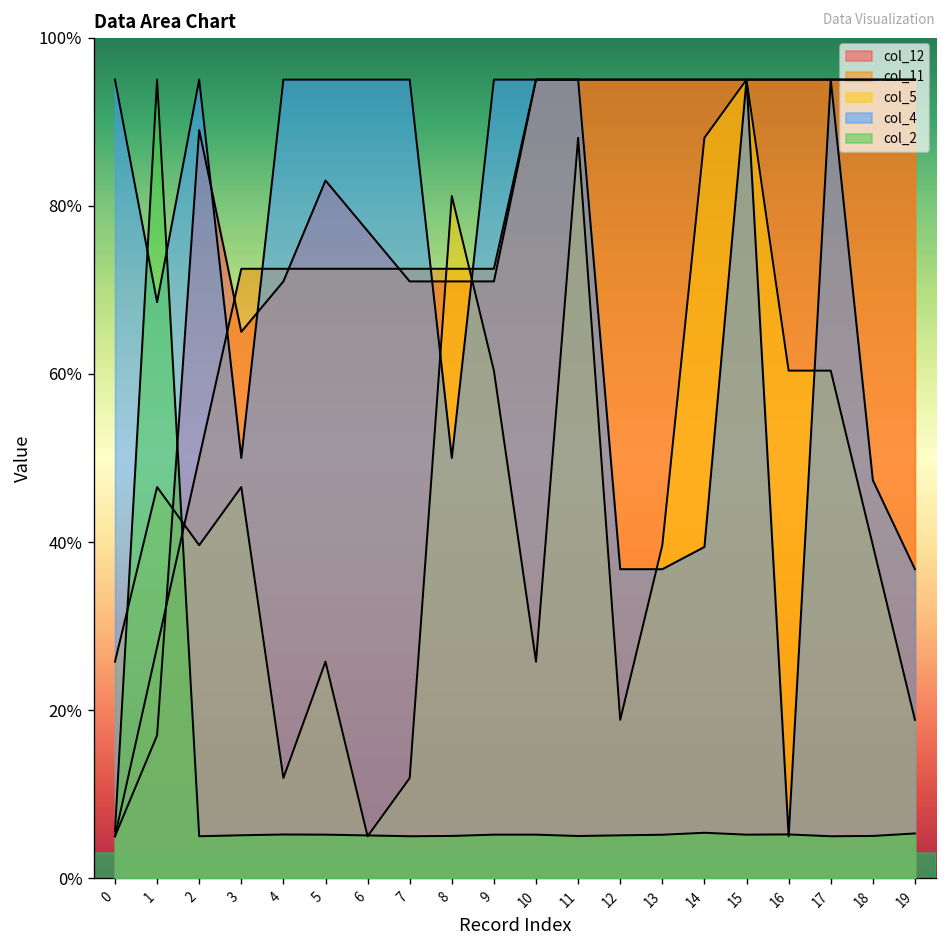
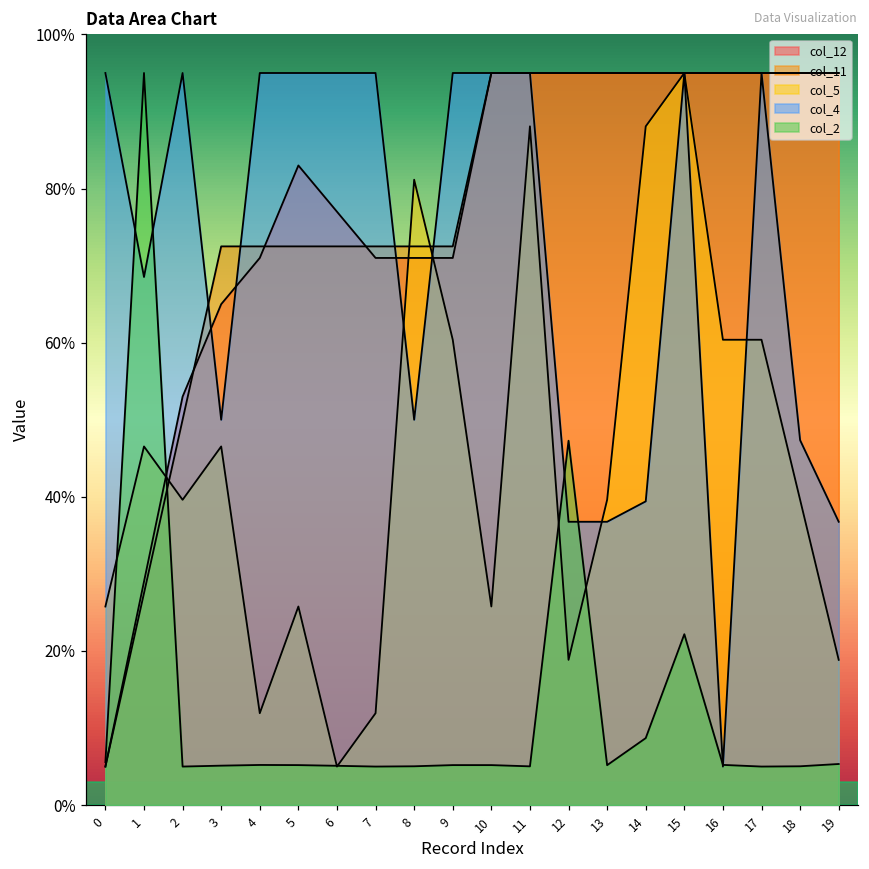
col_12, 1: 17% -> 29%
col_12, 2: 89% -> 53%
col_2, 12: 5% -> 47%
col_2, 14: 5% -> 9%
col_2, 15: 5% -> 22%
